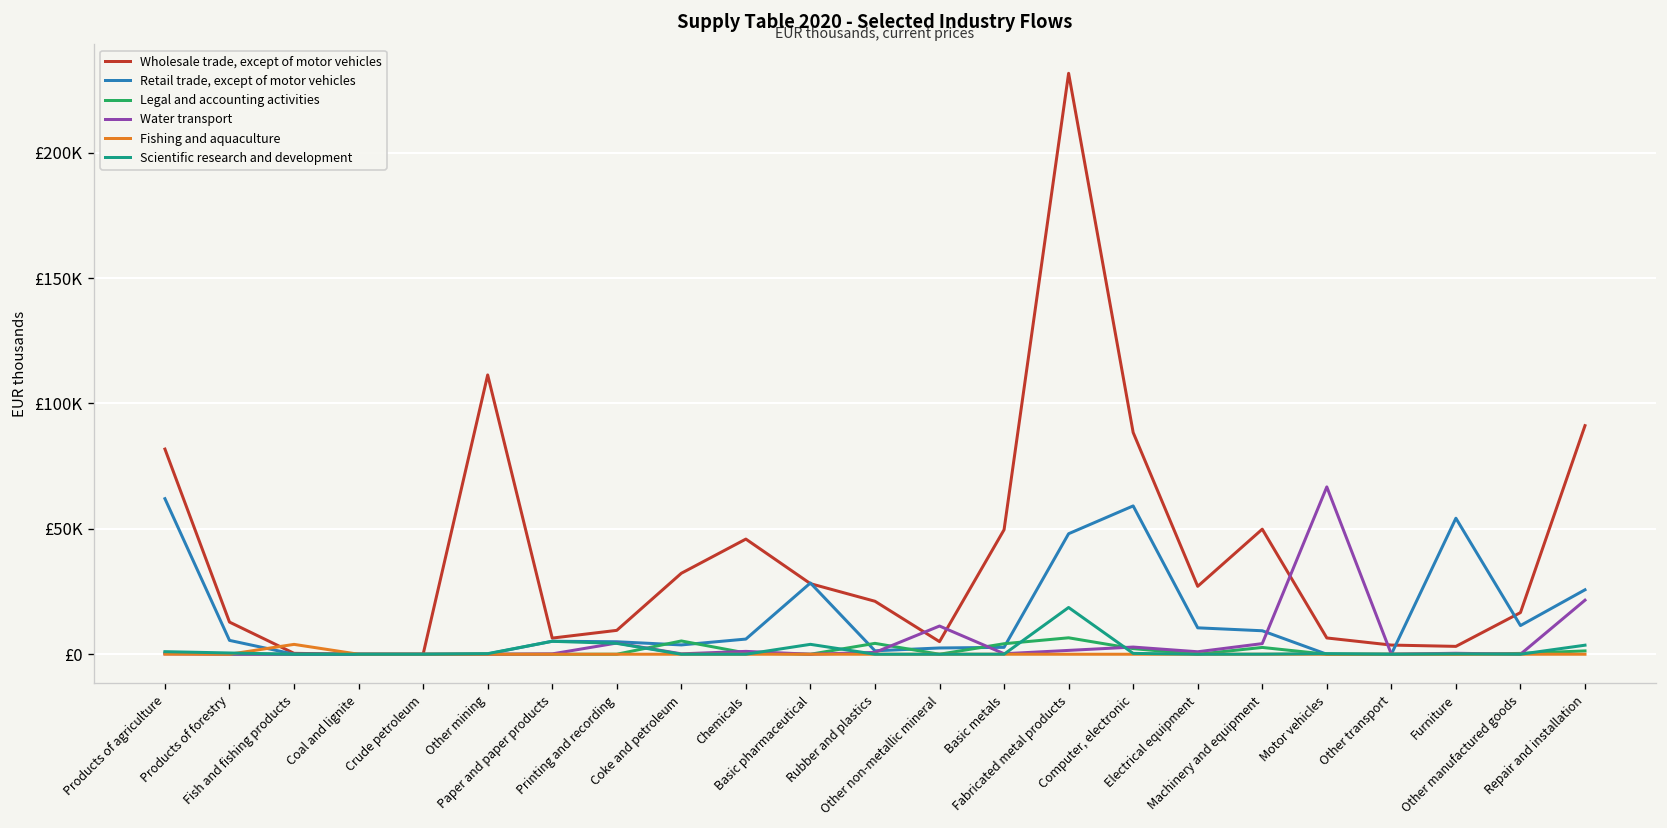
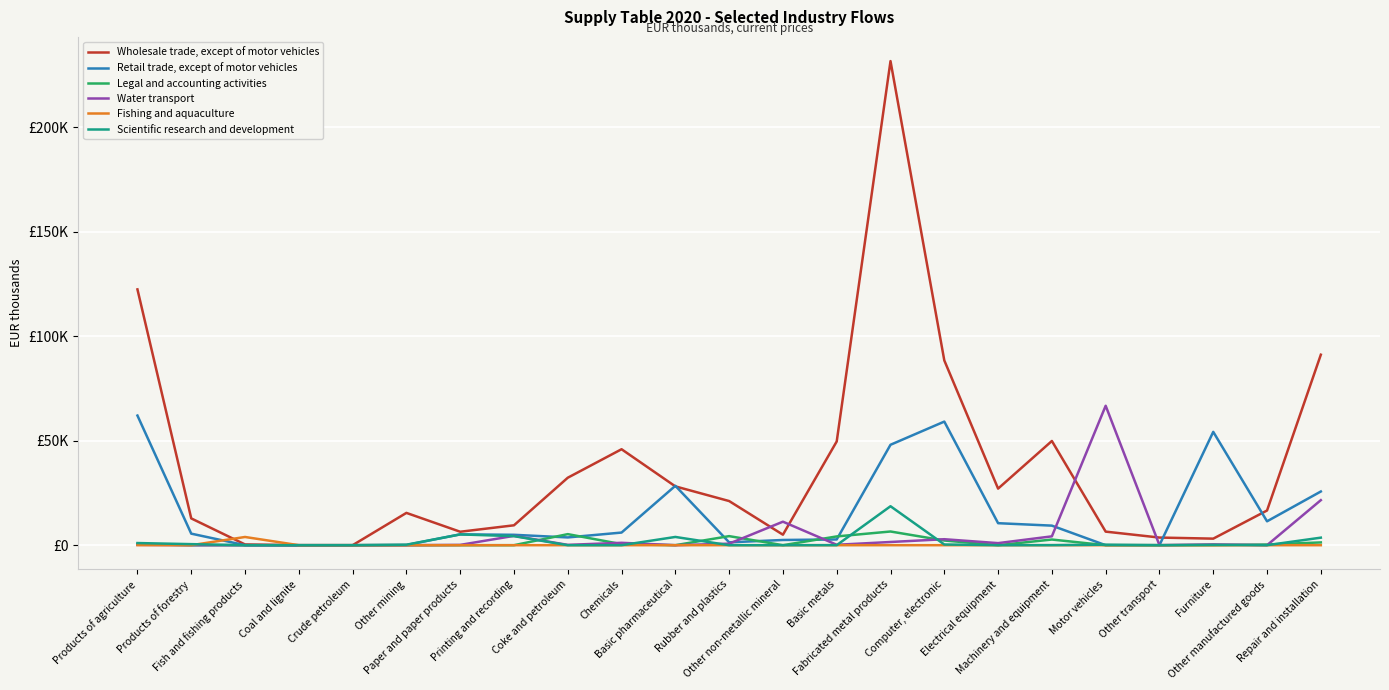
Wholesale trade, except of motor vehicles, Products of agriculture: £82000 -> £122000
Wholesale trade, except of motor vehicles, Other mining: £111000 -> £15000
